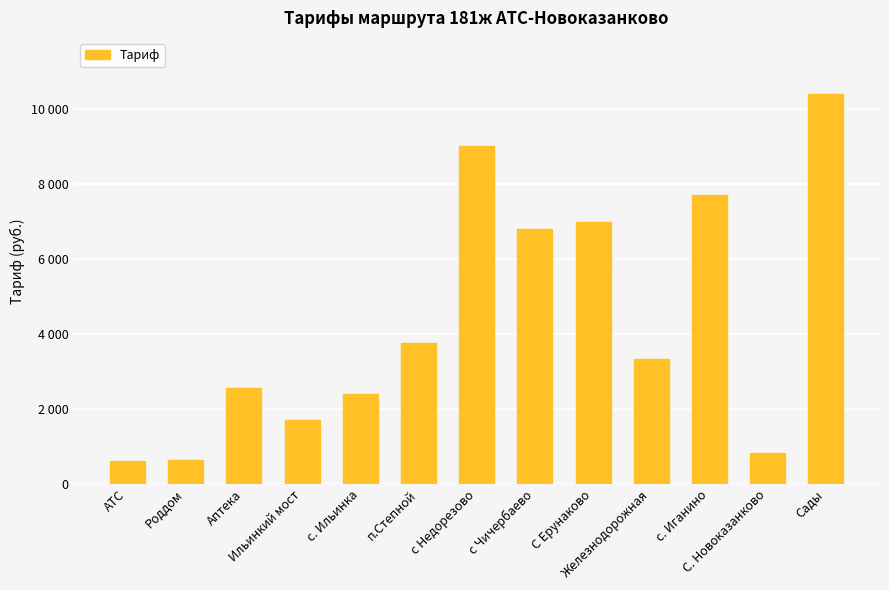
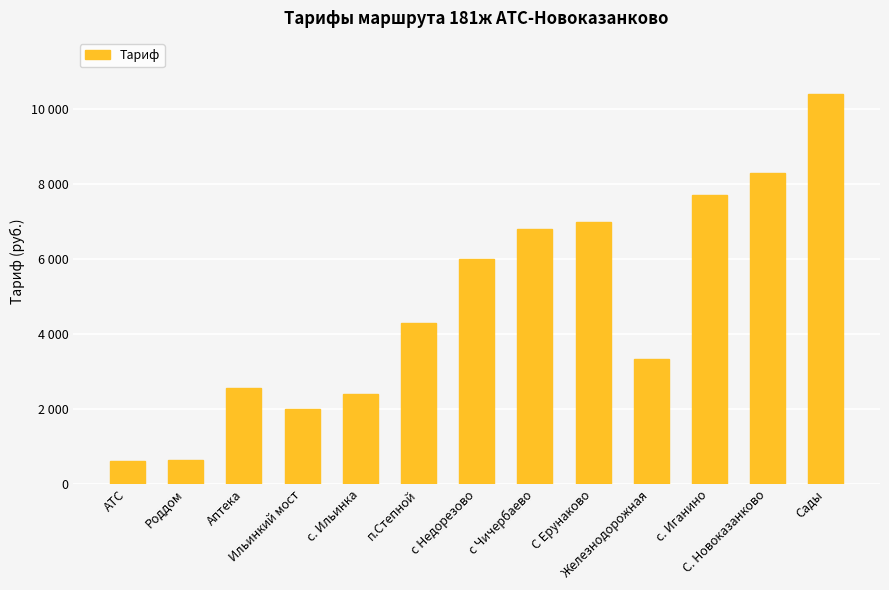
Ильинкий мост: 1700 -> 2000
п.Степной: 3800 -> 4300
с Недорезово: 9000 -> 6000
С. Новоказанково: 800 -> 8300
